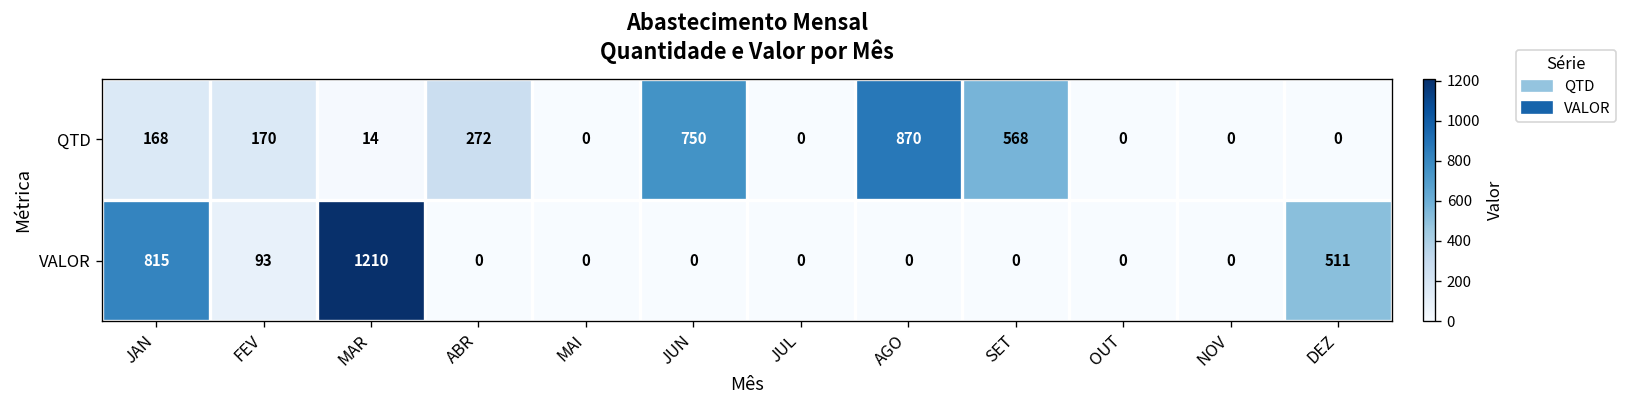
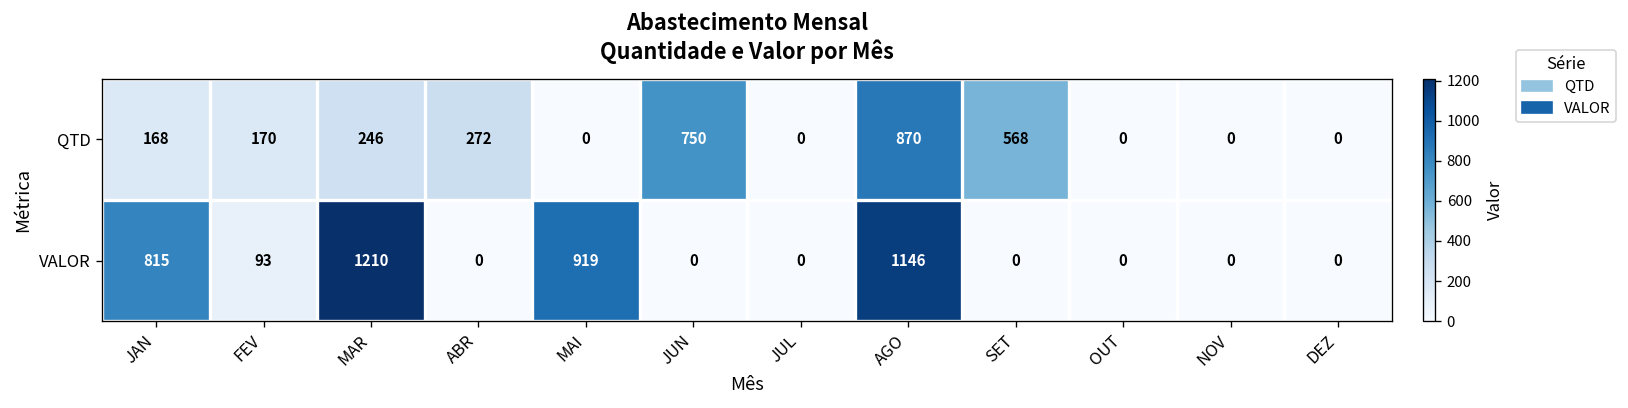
QTD, MAR: 14 -> 246
VALOR, MAI: 0 -> 919
VALOR, AGO: 0 -> 1146
VALOR, DEZ: 511 -> 0
